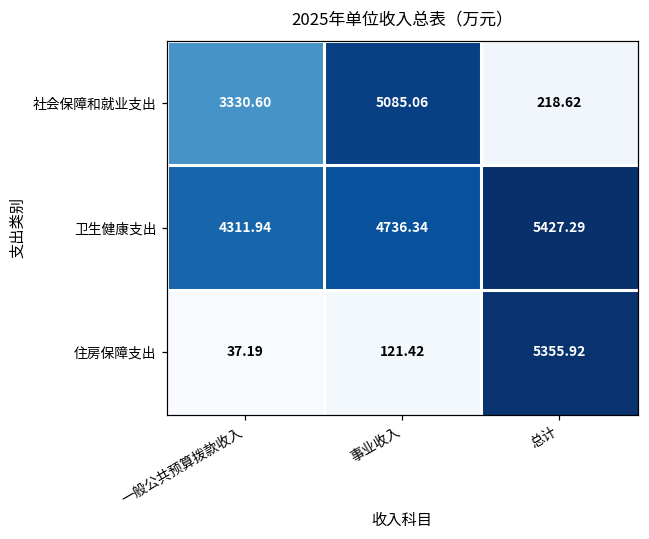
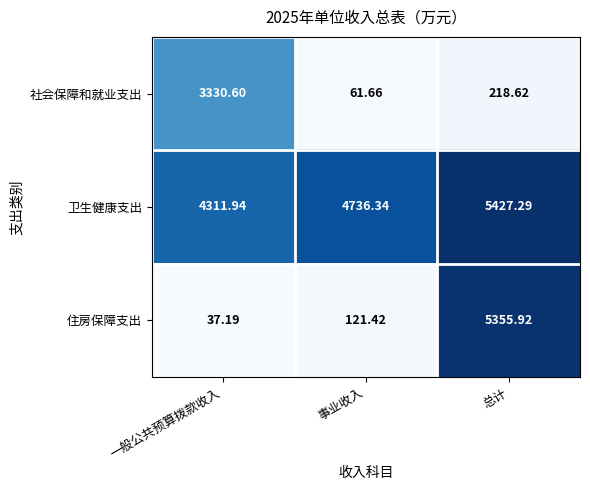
社会保障和就业支出, 事业收入: 5085.06 -> 61.66
